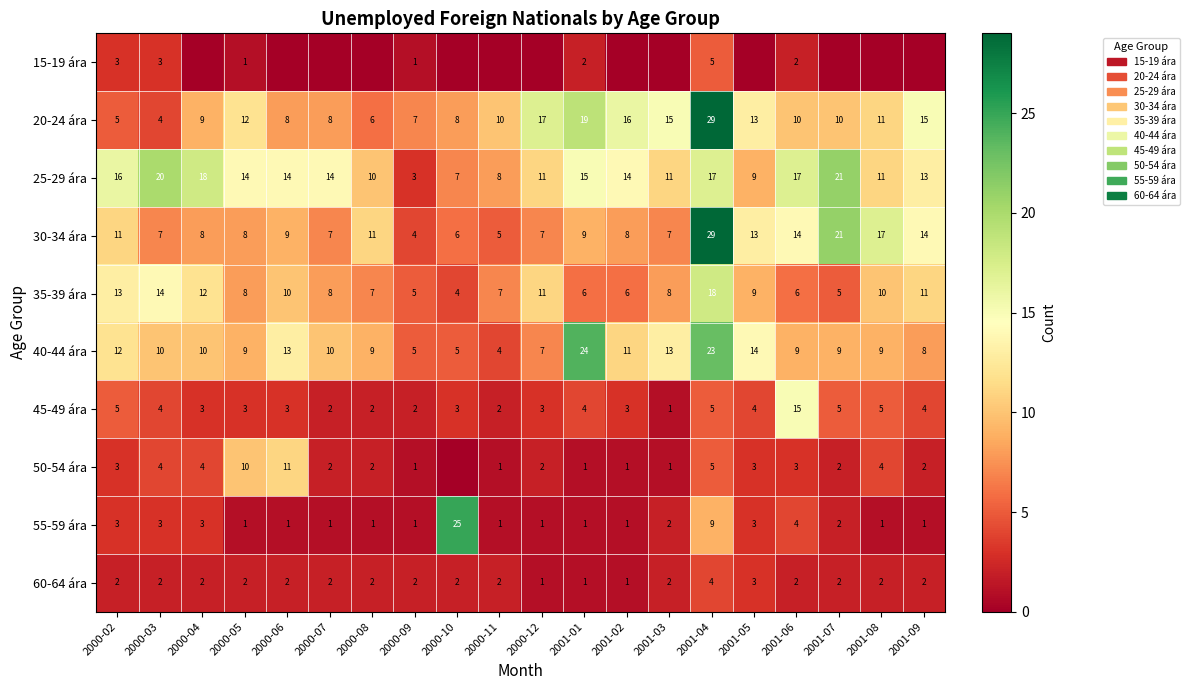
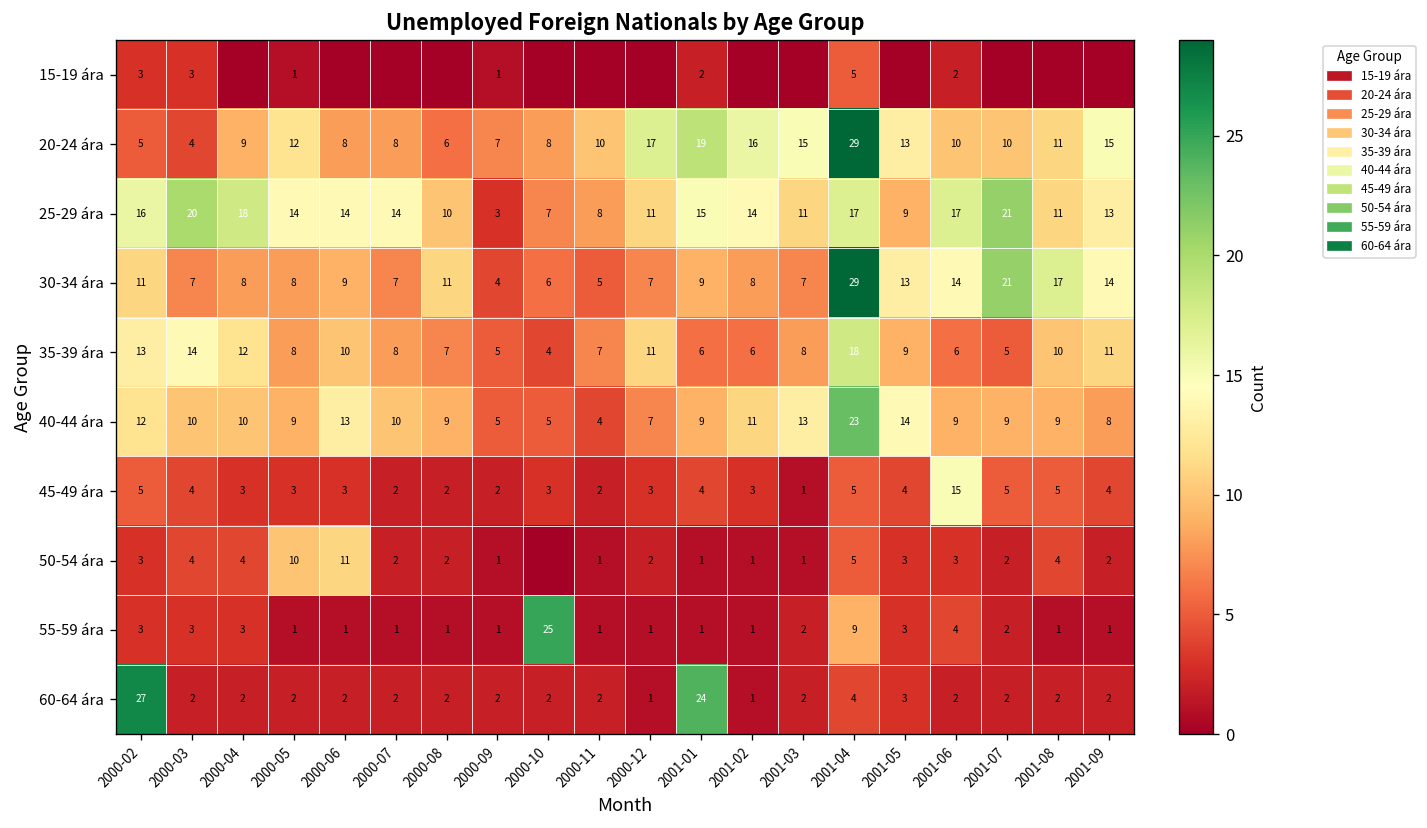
40-44 ára, 2001-01: 24 -> 9
60-64 ára, 2000-02: 2 -> 27
60-64 ára, 2001-01: 1 -> 24
